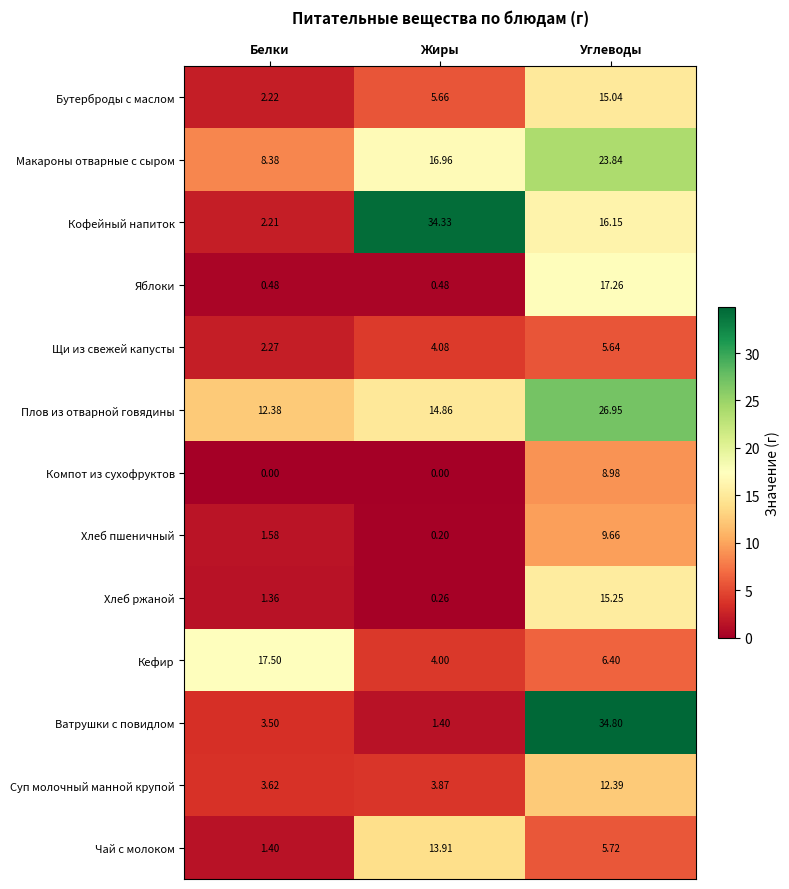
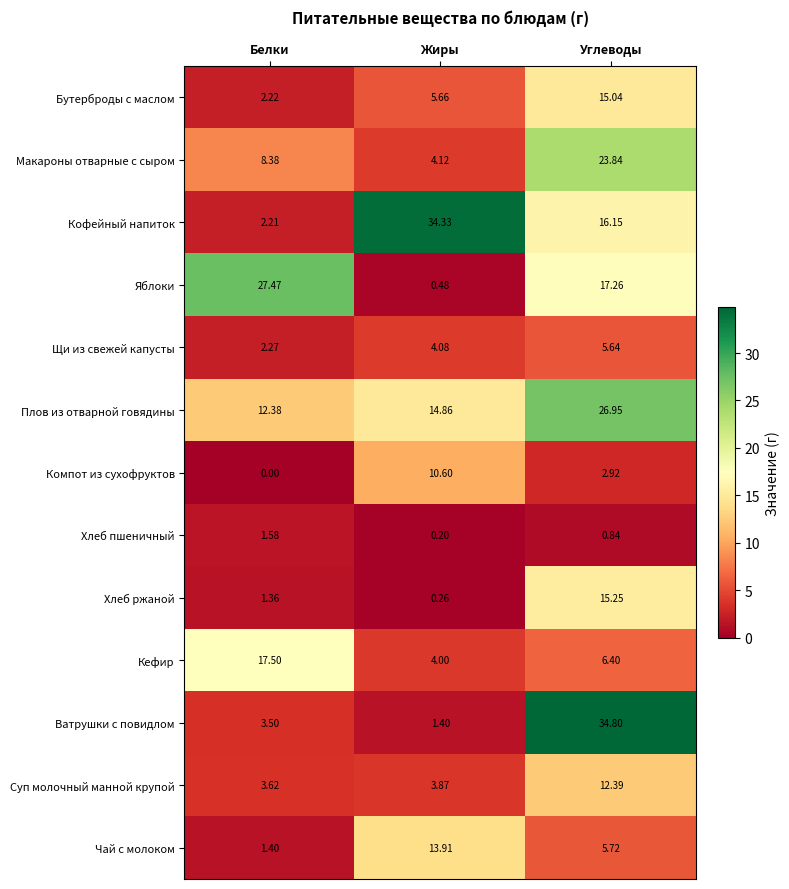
Макароны отварные с сыром, Жиры: 16.96 -> 4.12
Яблоки, Белки: 0.48 -> 27.47
Компот из сухофруктов, Жиры: 0.00 -> 10.60
Компот из сухофруктов, Углеводы: 8.98 -> 2.92
Хлеб пшеничный, Углеводы: 9.66 -> 0.84
